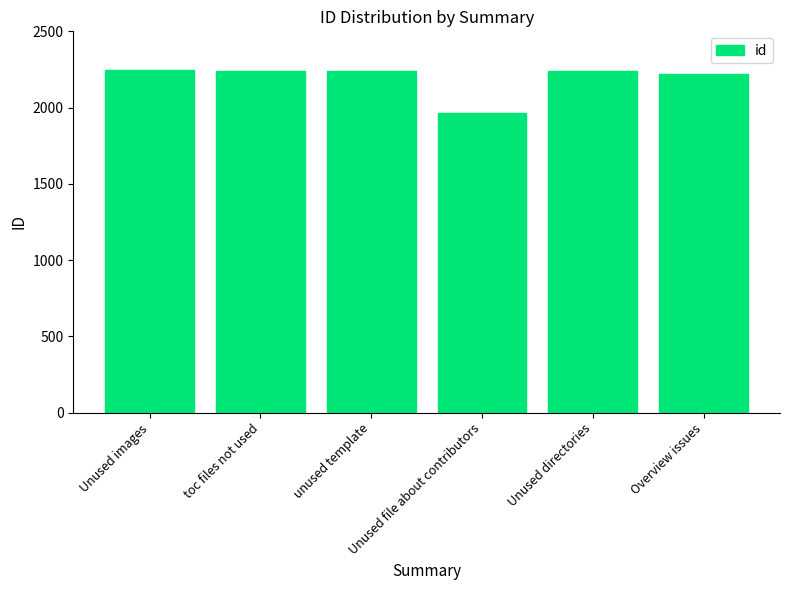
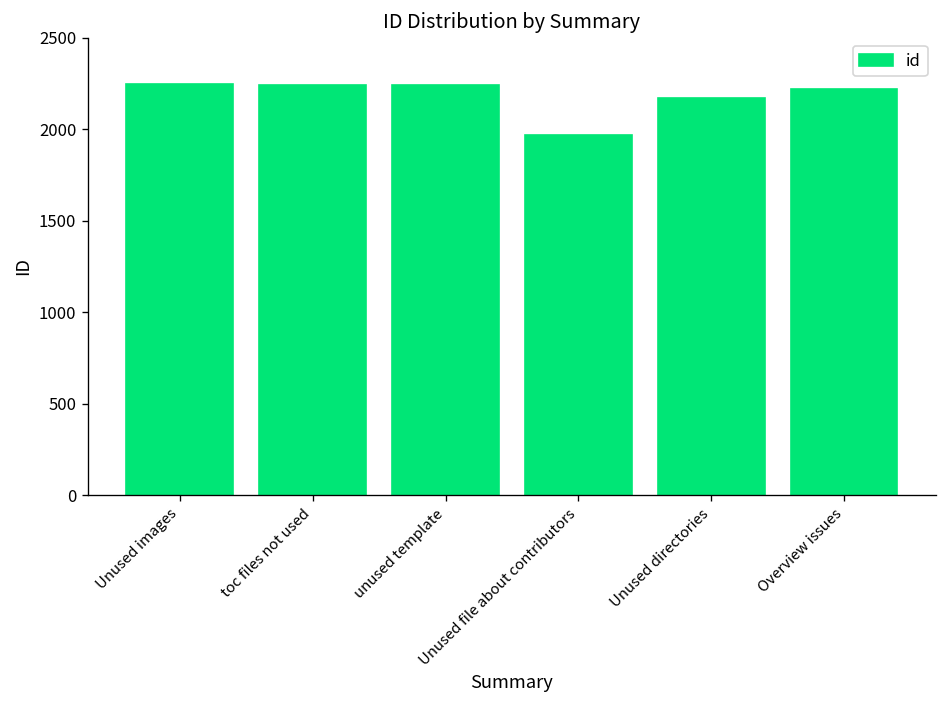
Unused directories: 2240 -> 2170
